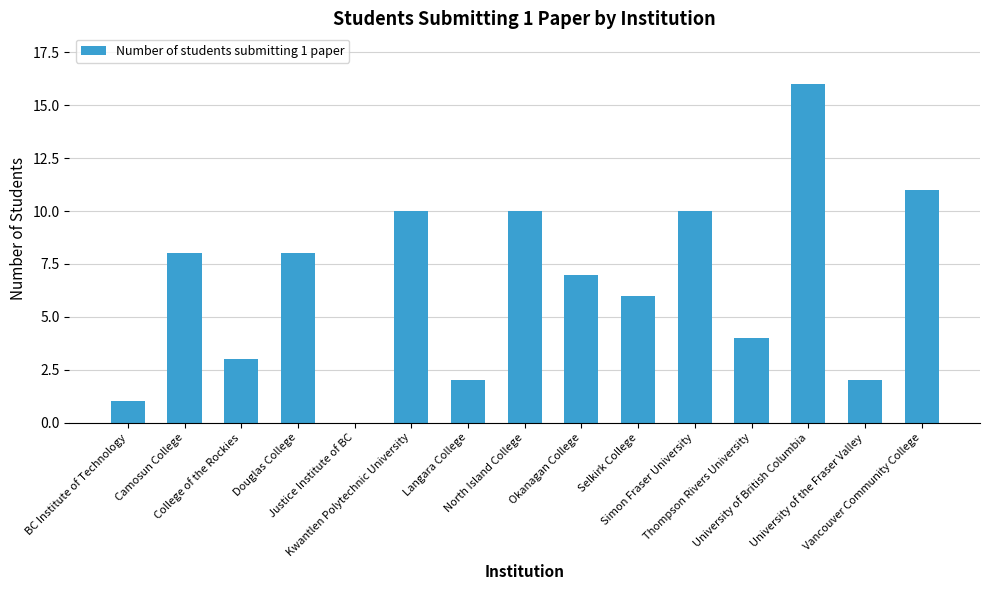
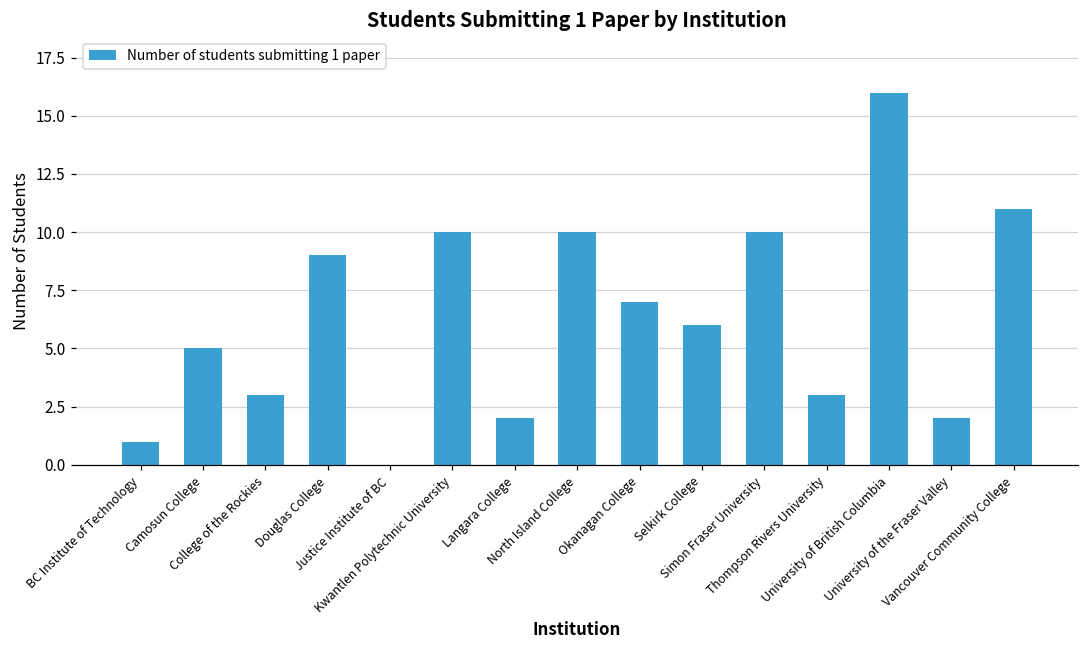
Camosun College: 8 -> 5
Douglas College: 8 -> 9
Thompson Rivers University: 4 -> 3
